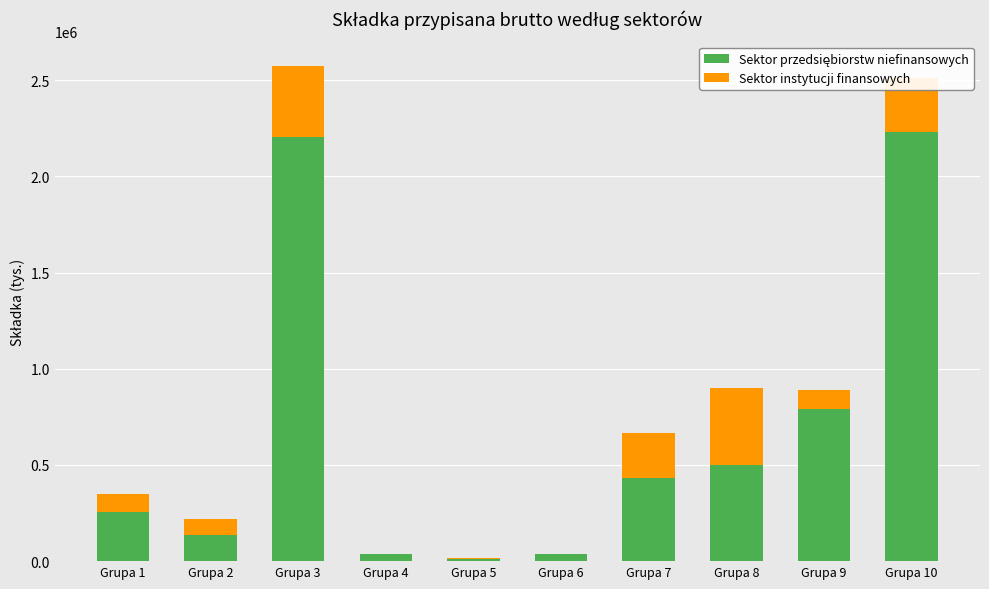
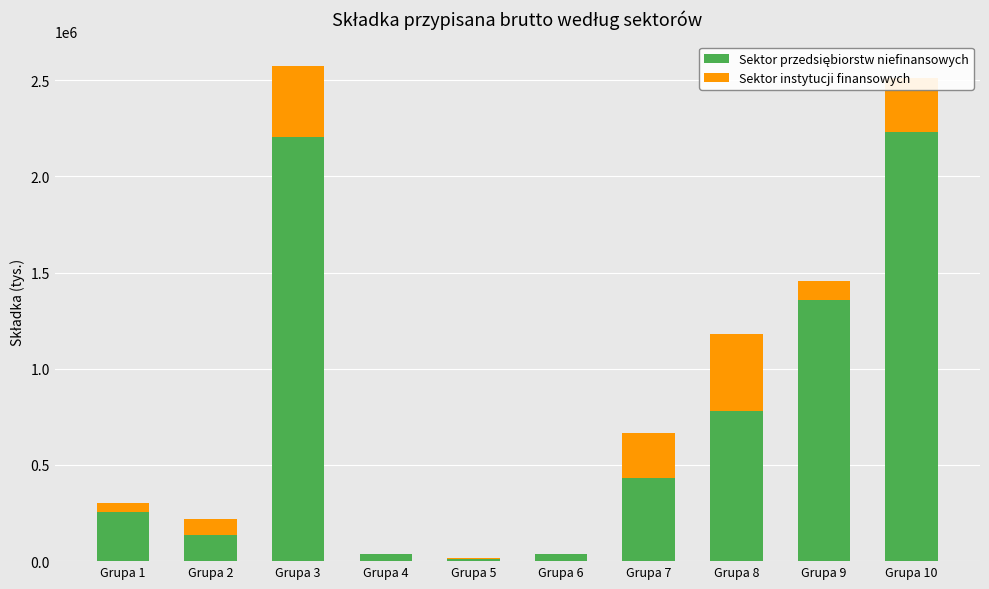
Sektor instytucji finansowych, Grupa 1: 90000 -> 50000
Sektor przedsiębiorstw niefinansowych, Grupa 8: 500000 -> 780000
Sektor przedsiębiorstw niefinansowych, Grupa 9: 790000 -> 1360000
